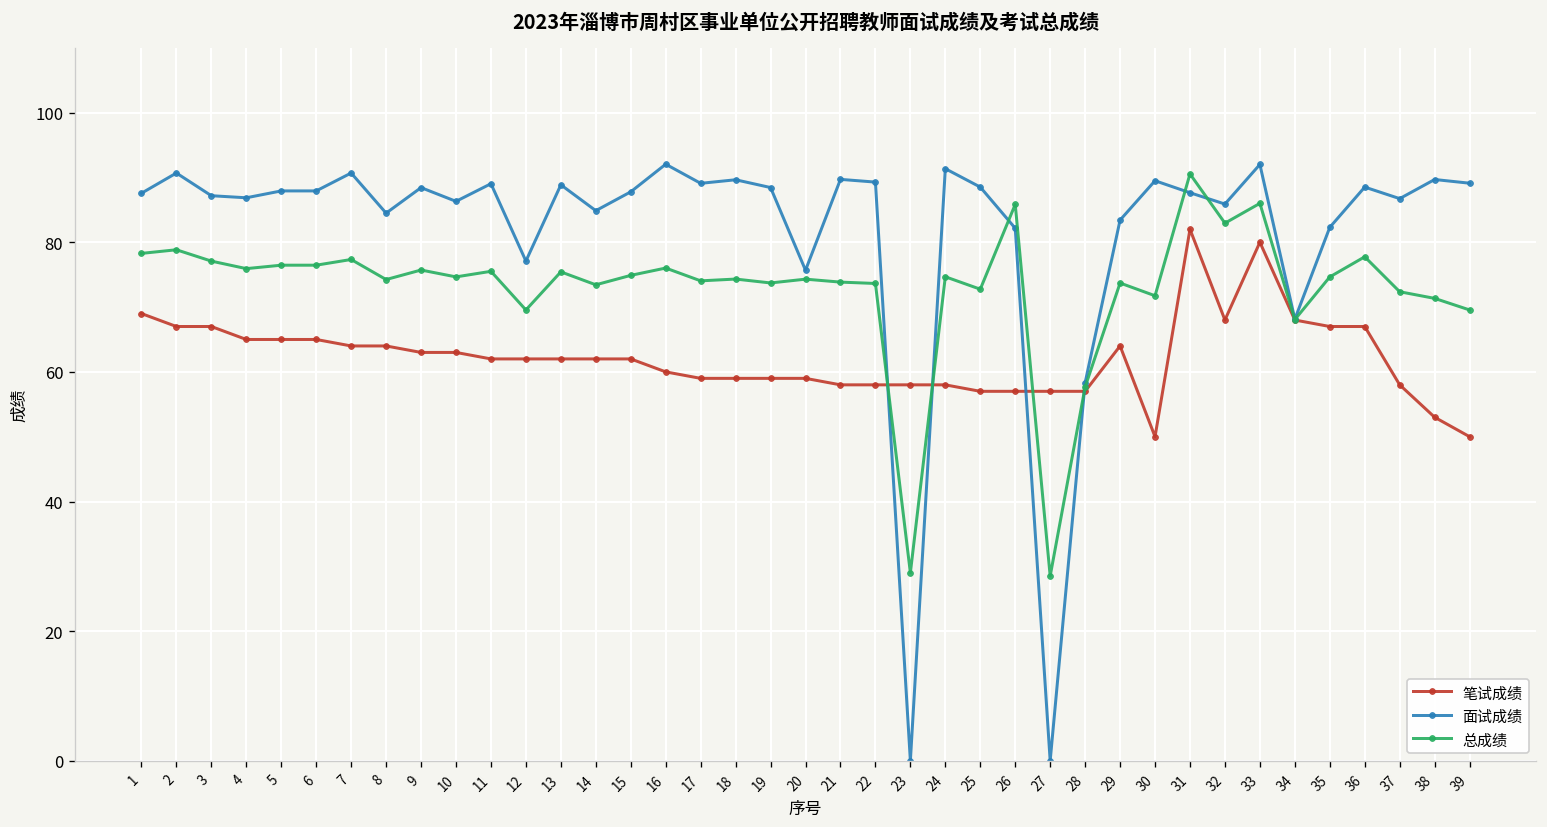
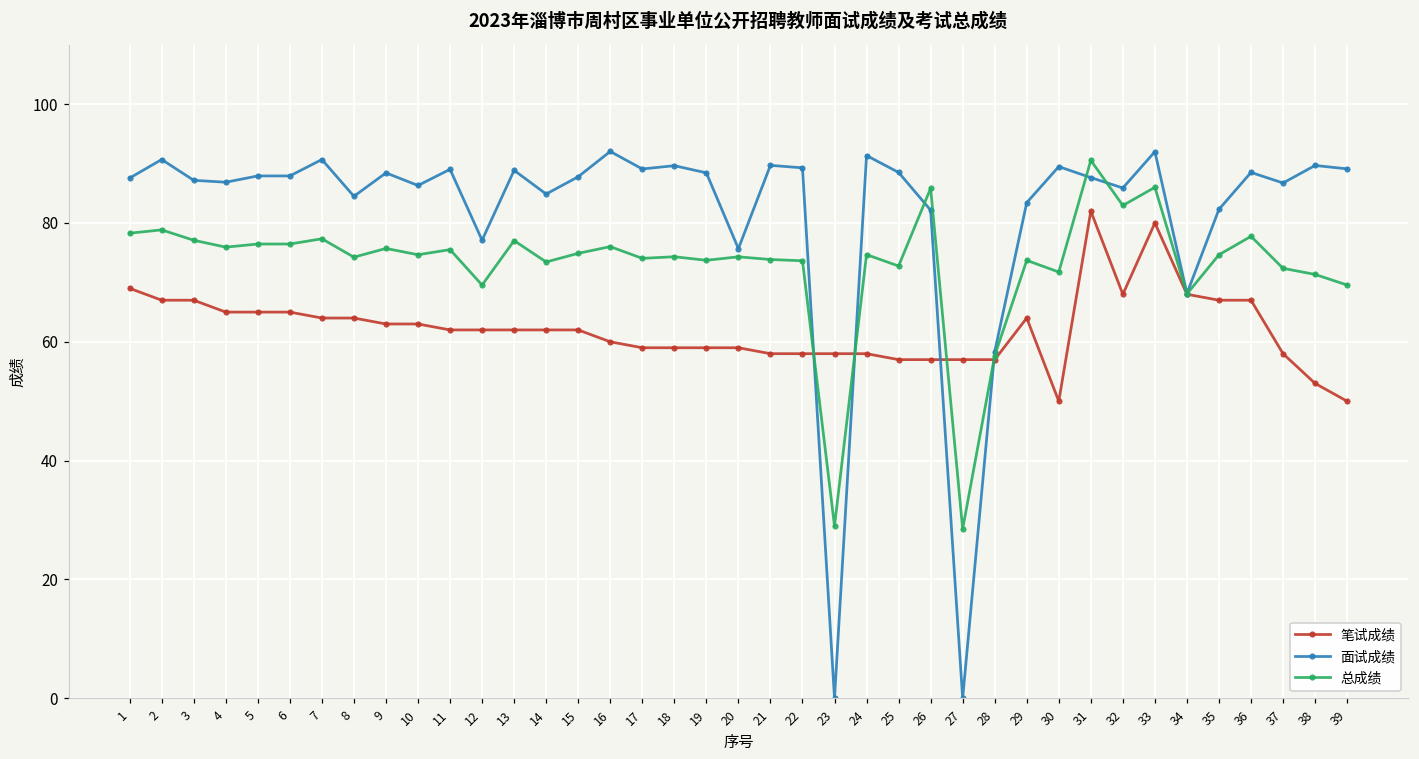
总成绩, 13: 75 -> 77
